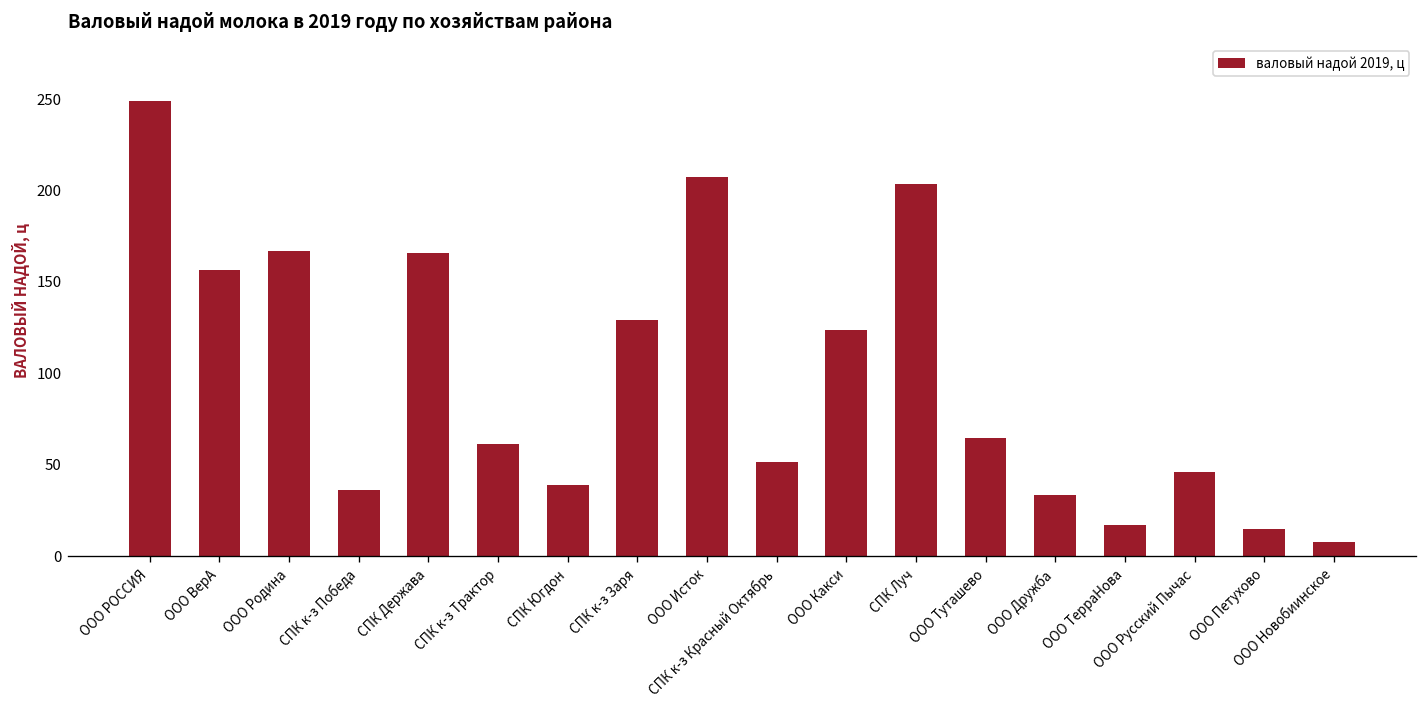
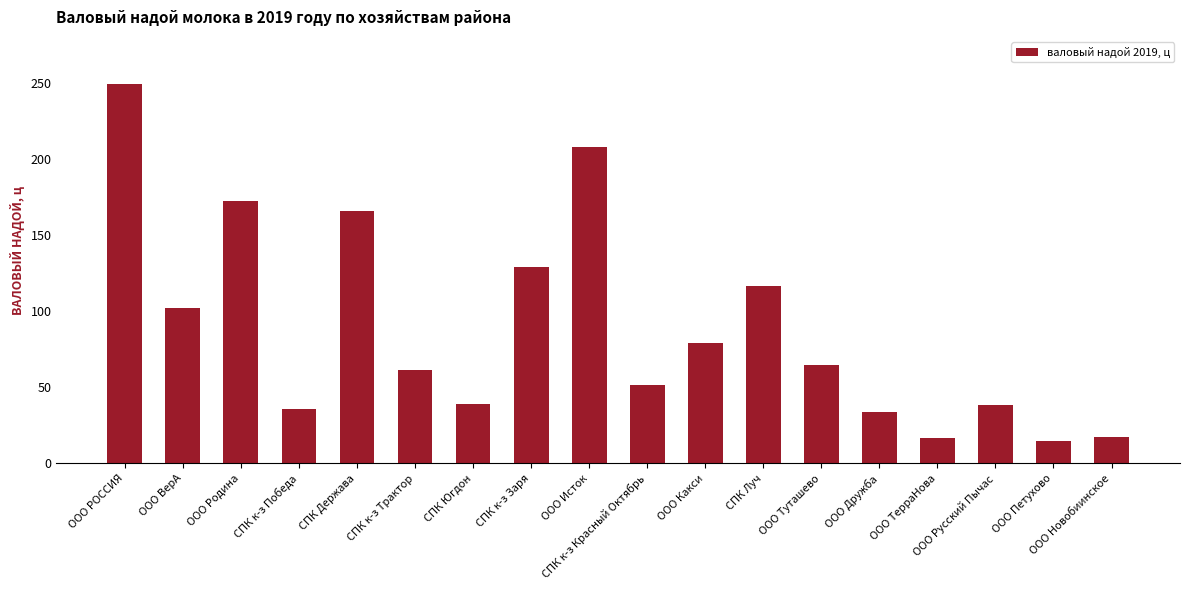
ООО ВерА: 157 -> 102
ООО Родина: 167 -> 172
ООО Какси: 124 -> 79
СПК Луч: 204 -> 116
ООО Русский Пычас: 46 -> 38
ООО Новобиинское: 8 -> 18
